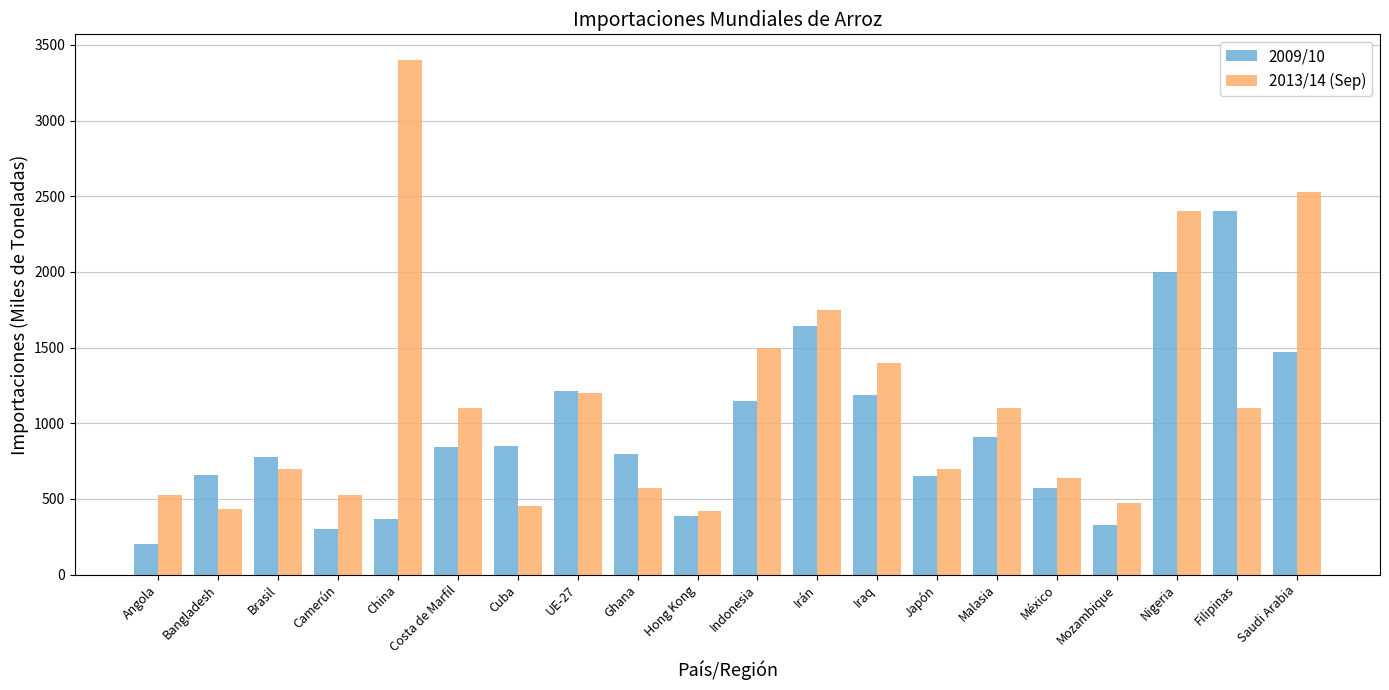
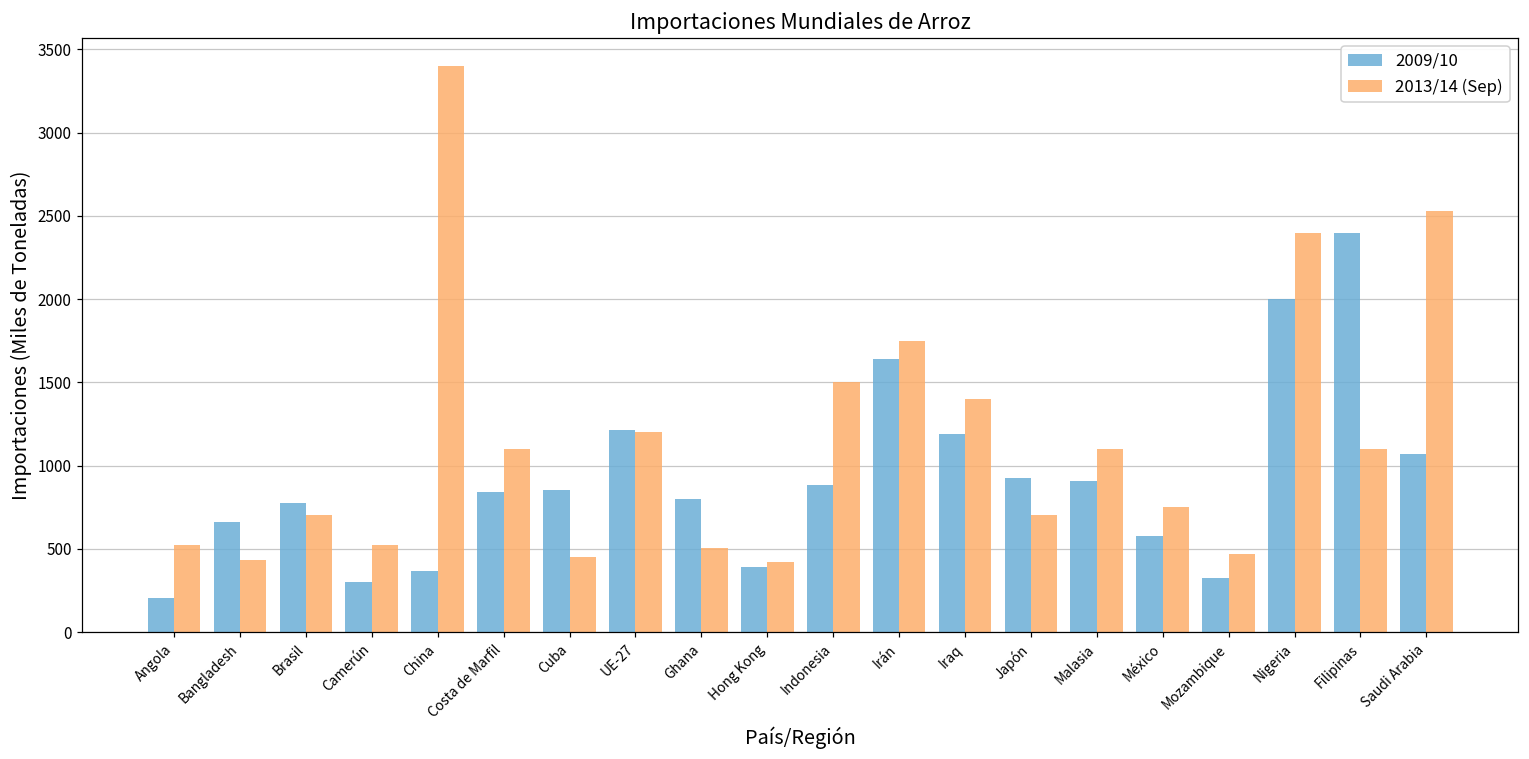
2013/14 (Sep), Ghana: 580 -> 510
2009/10, Indonesia: 1150 -> 880
2009/10, Japón: 650 -> 930
2013/14 (Sep), México: 640 -> 750
2009/10, Saudi Arabia: 1470 -> 1070
